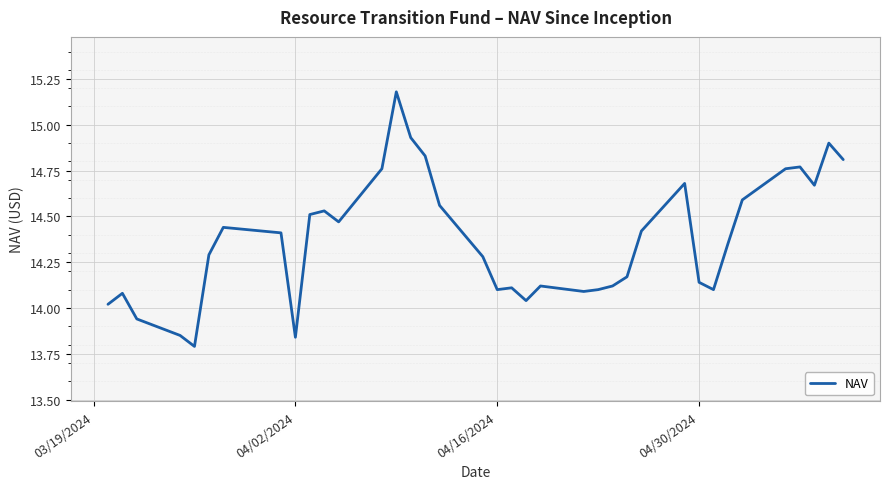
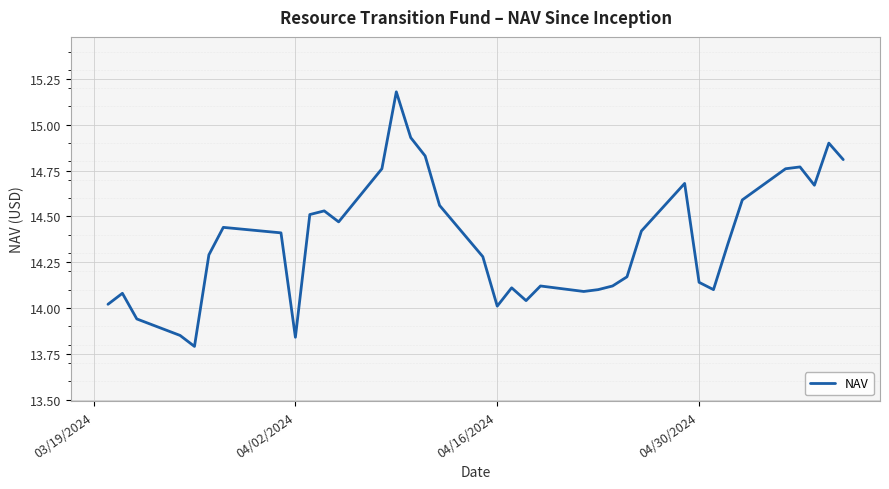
04/16/2024: 14.10 -> 14.01
